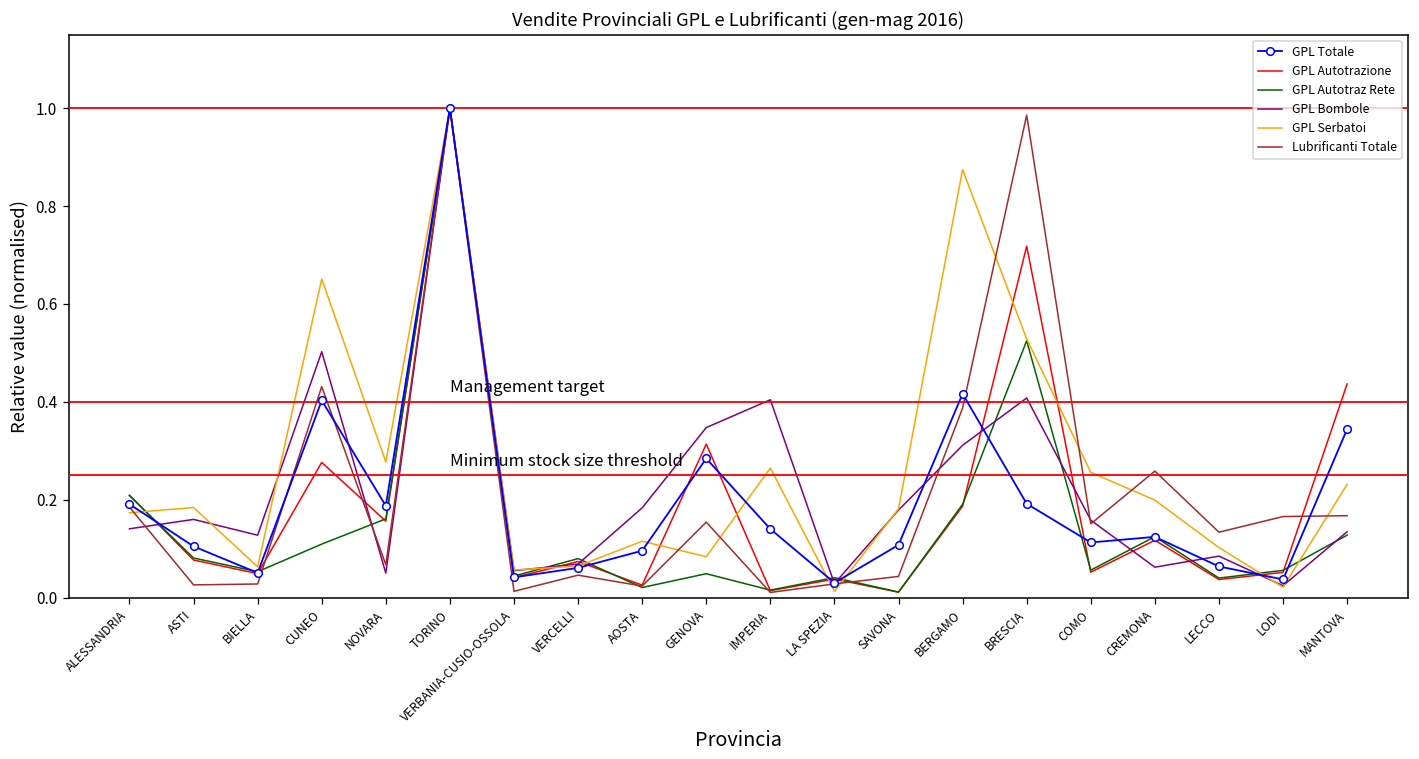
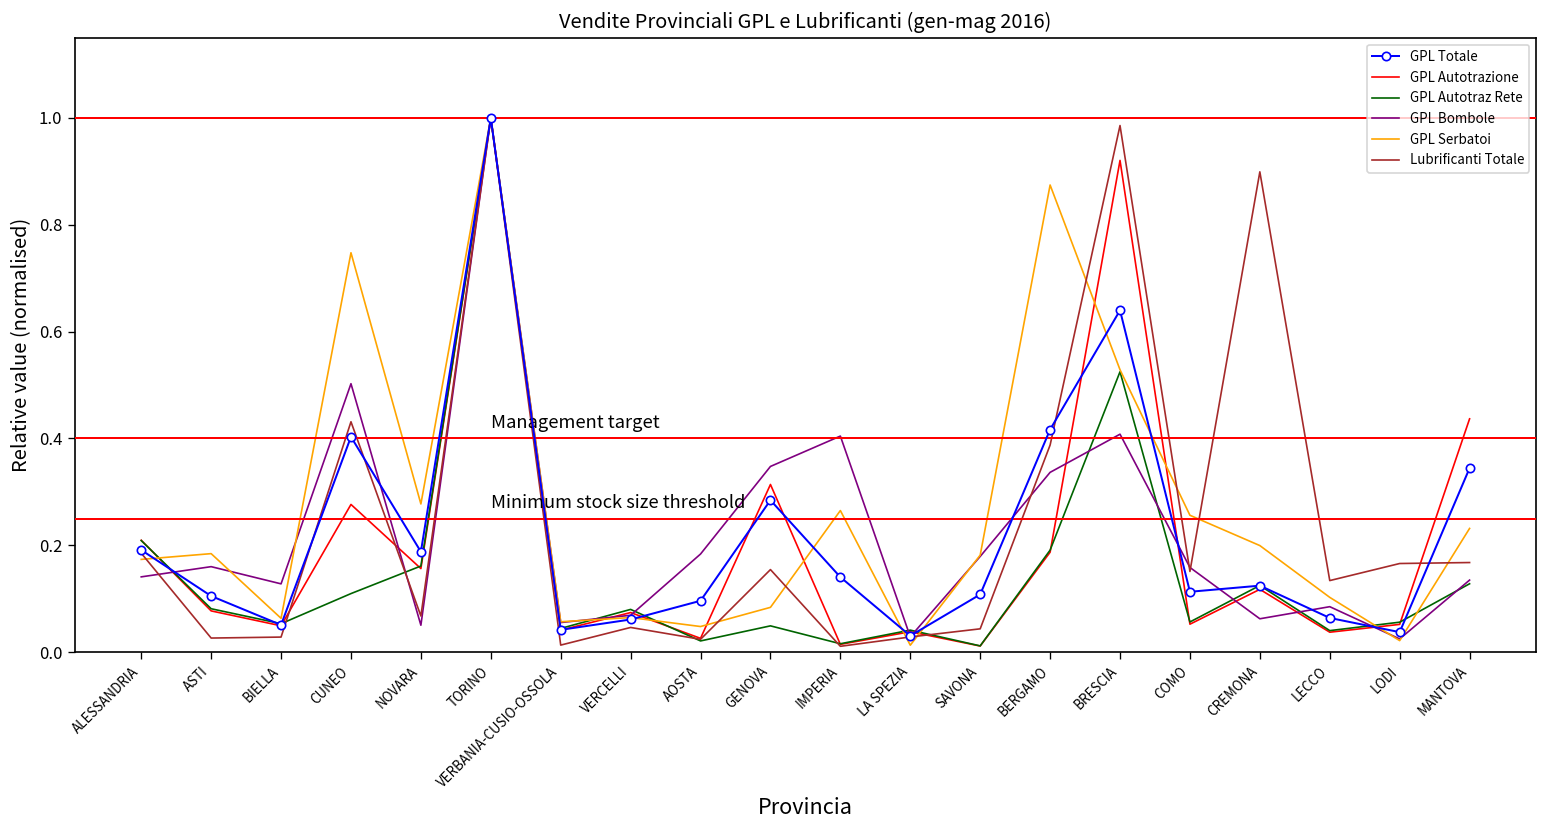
GPL Serbatoi, CUNEO: 0.65 -> 0.75
GPL Serbatoi, AOSTA: 0.12 -> 0.05
GPL Bombole, BERGAMO: 0.31 -> 0.34
GPL Totale, BRESCIA: 0.19 -> 0.64
GPL Autotrazione, BRESCIA: 0.72 -> 0.92
Lubrificanti Totale, CREMONA: 0.26 -> 0.90
